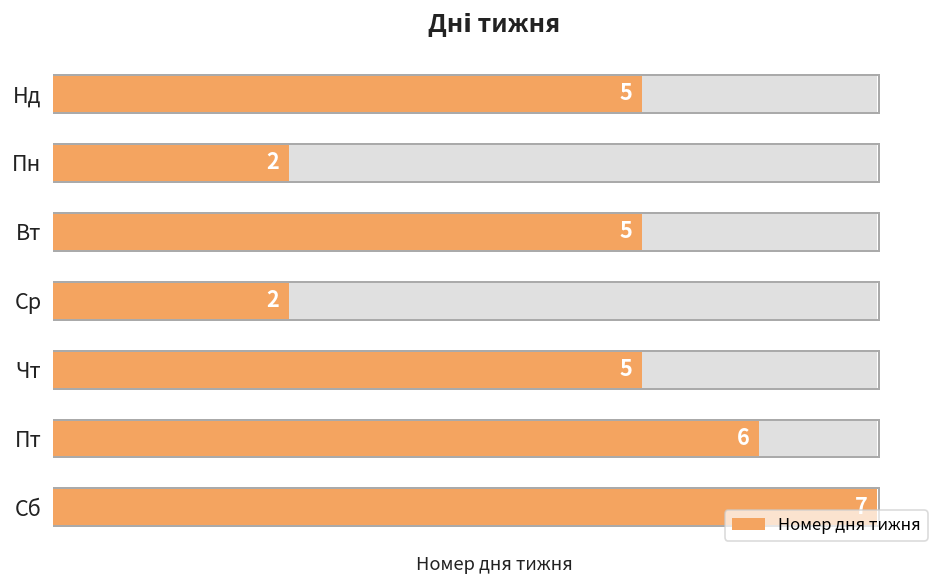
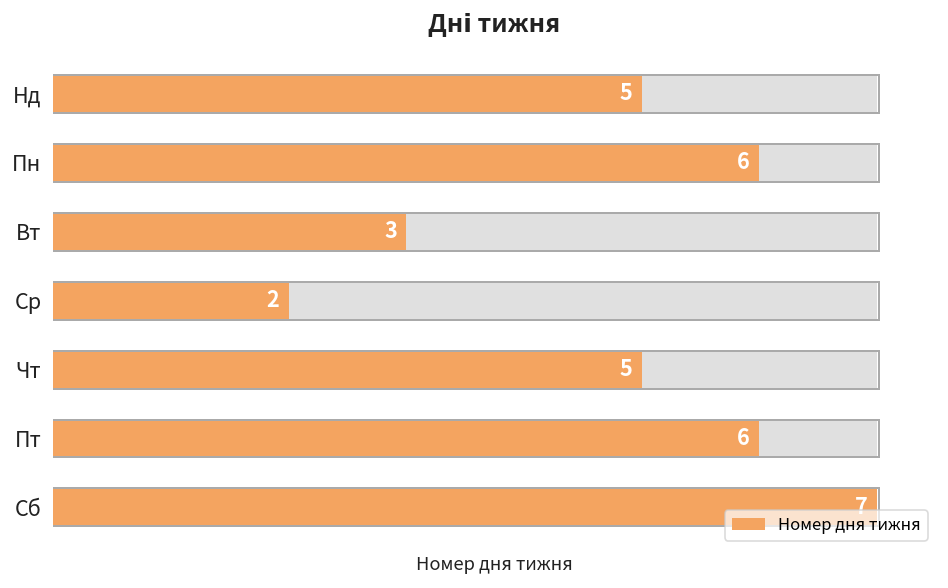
Номер дня тижня, Пн: 2 -> 6
Номер дня тижня, Вт: 5 -> 3
